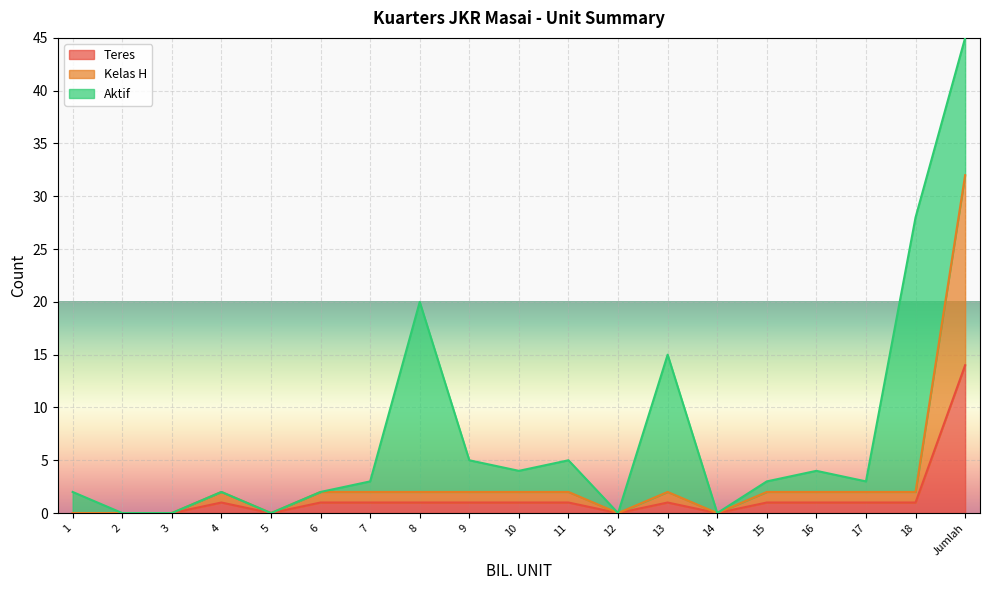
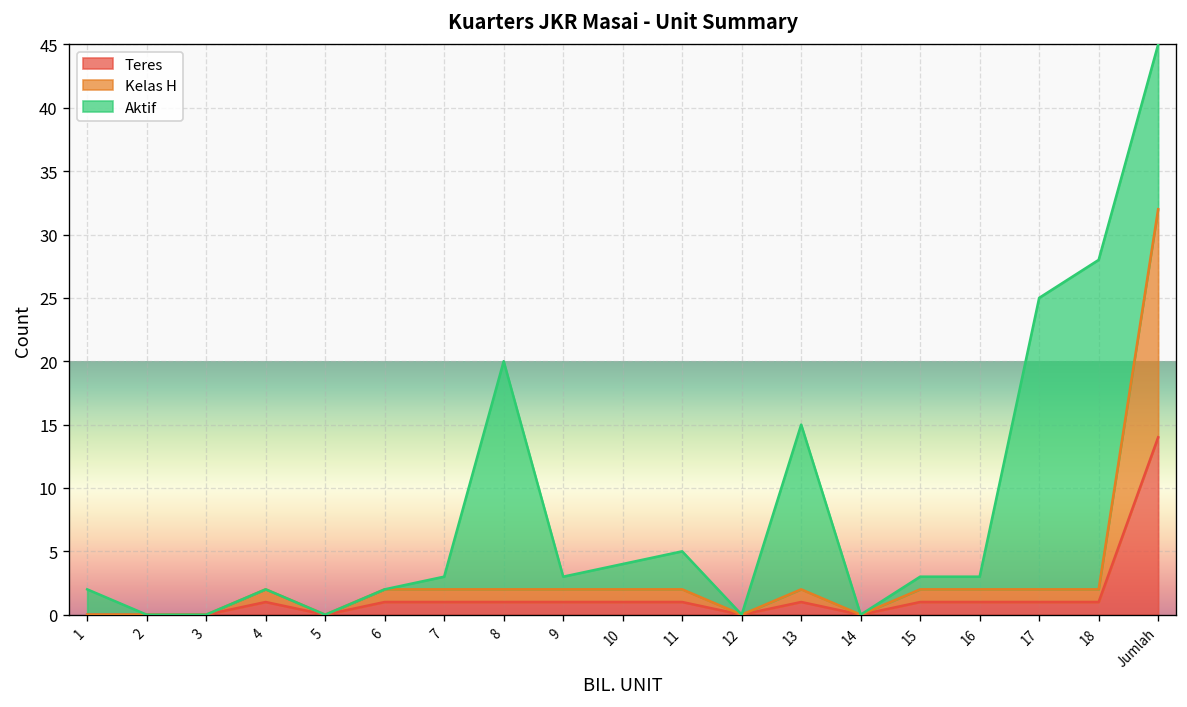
Aktif, 9: 3 -> 1
Aktif, 16: 2 -> 1
Aktif, 17: 1 -> 23
